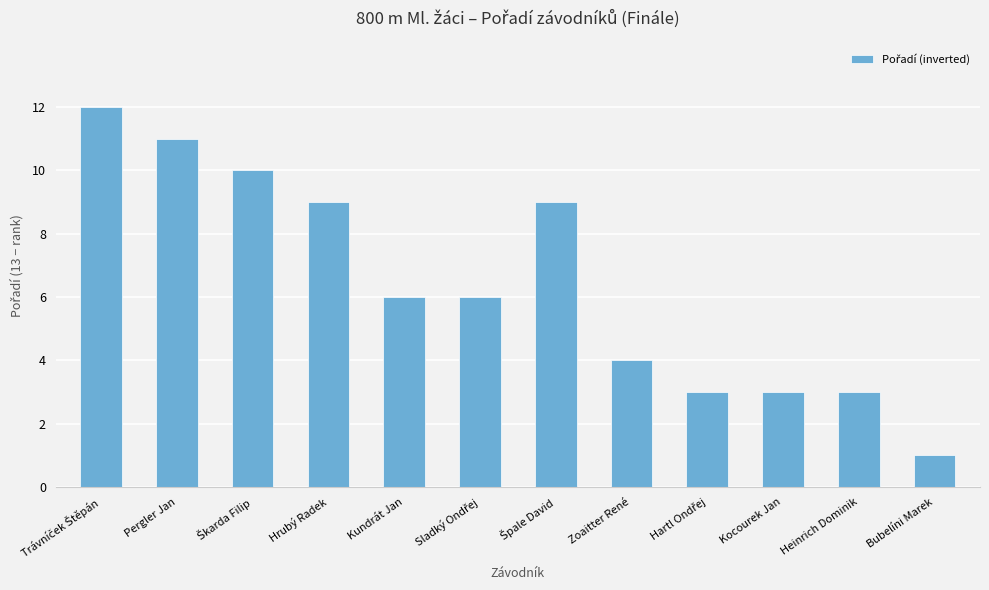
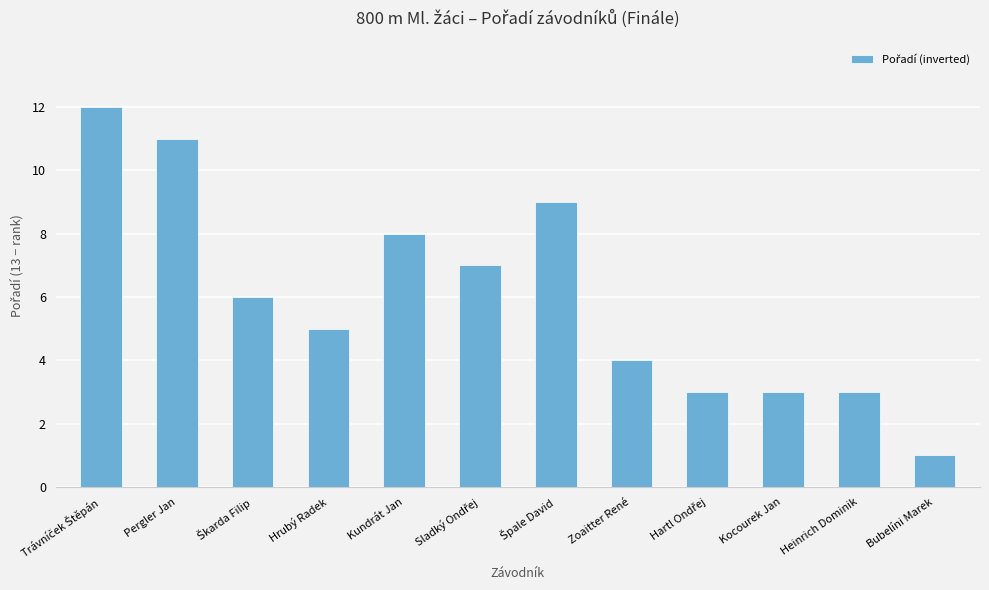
Škarda Filip: 10.0 -> 6.0
Hrubý Radek: 9.0 -> 5.0
Kundrát Jan: 6.0 -> 8.0
Sladký Ondřej: 6.0 -> 7.0
